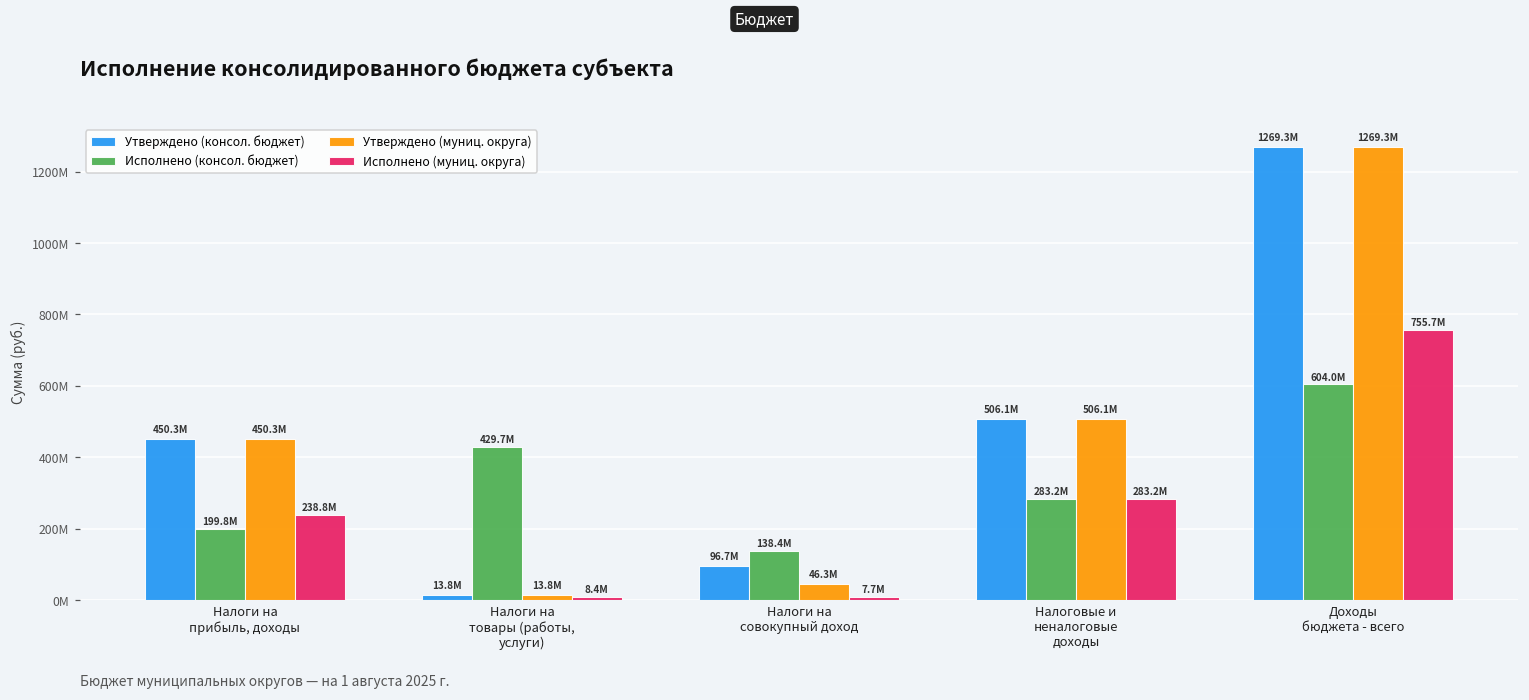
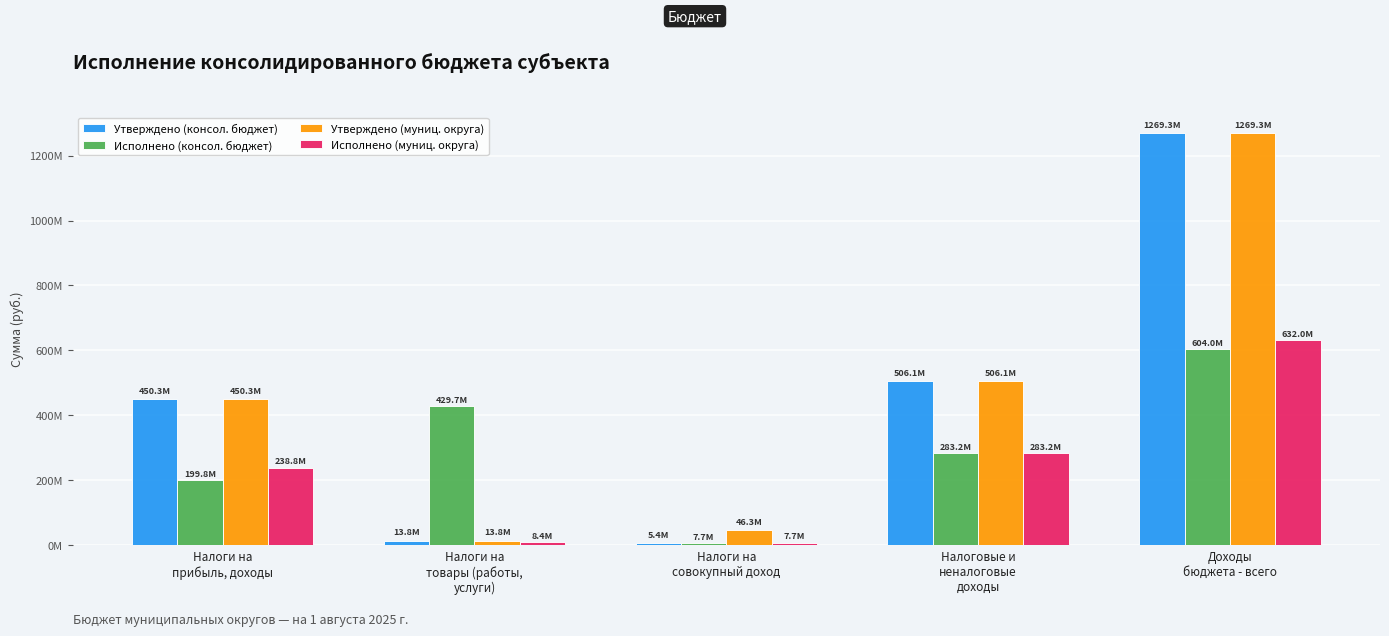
Утверждено (консол. бюджет), Налоги на совокупный доход: 96.7M -> 5.4M
Исполнено (консол. бюджет), Налоги на совокупный доход: 138.4M -> 7.7M
Исполнено (муниц. округа), Доходы бюджета - всего: 755.7M -> 632.0M
